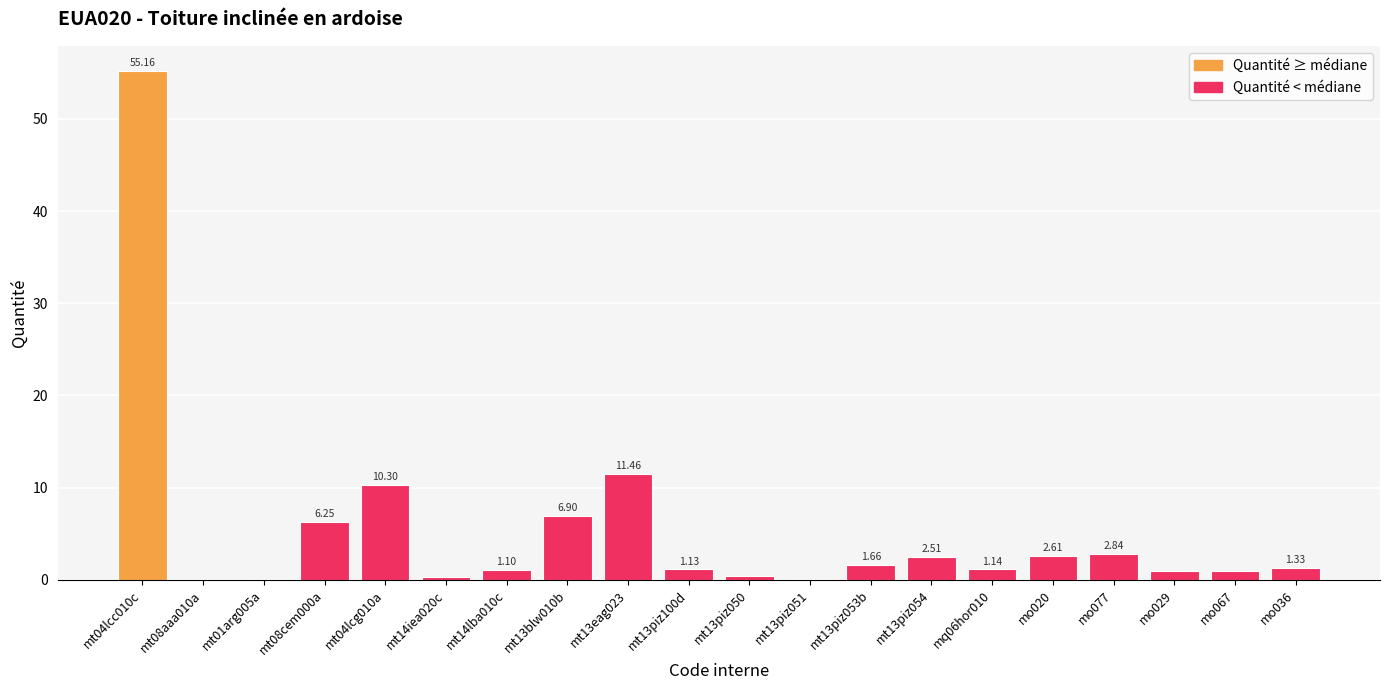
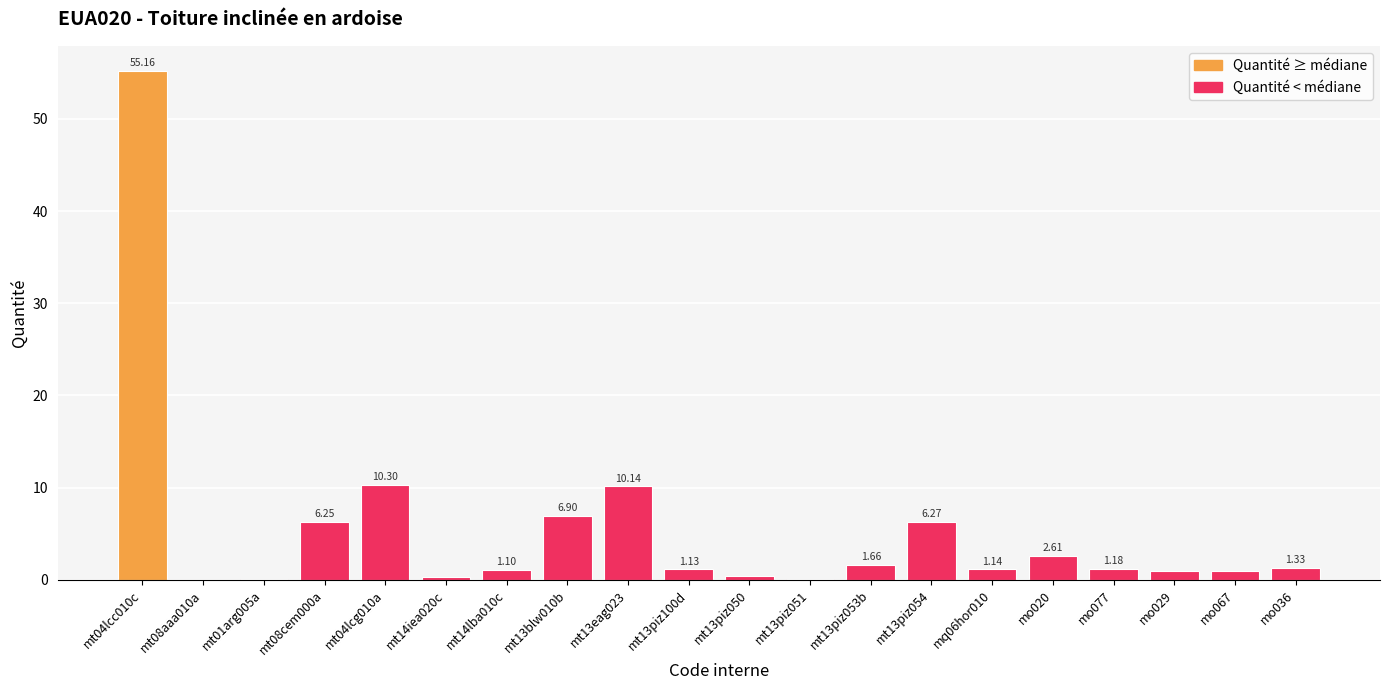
mt13eag023: 11.46 -> 10.14
mt13piz054: 2.51 -> 6.27
mo077: 2.84 -> 1.18
